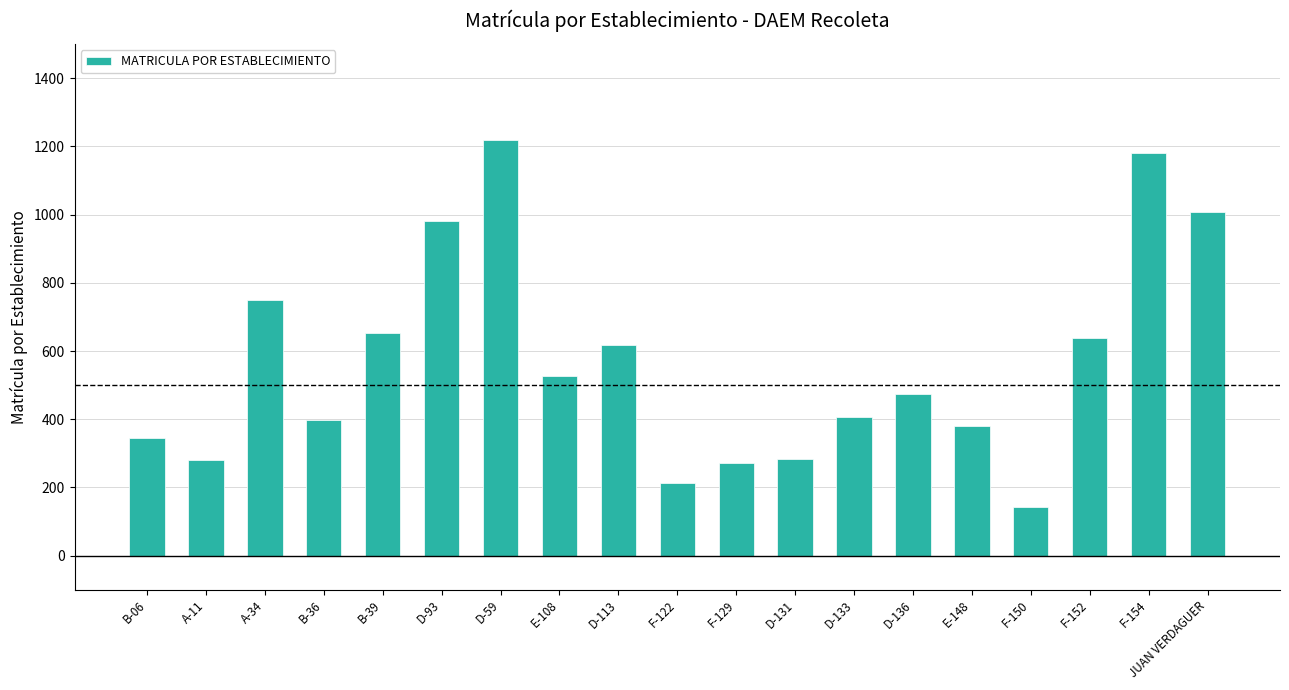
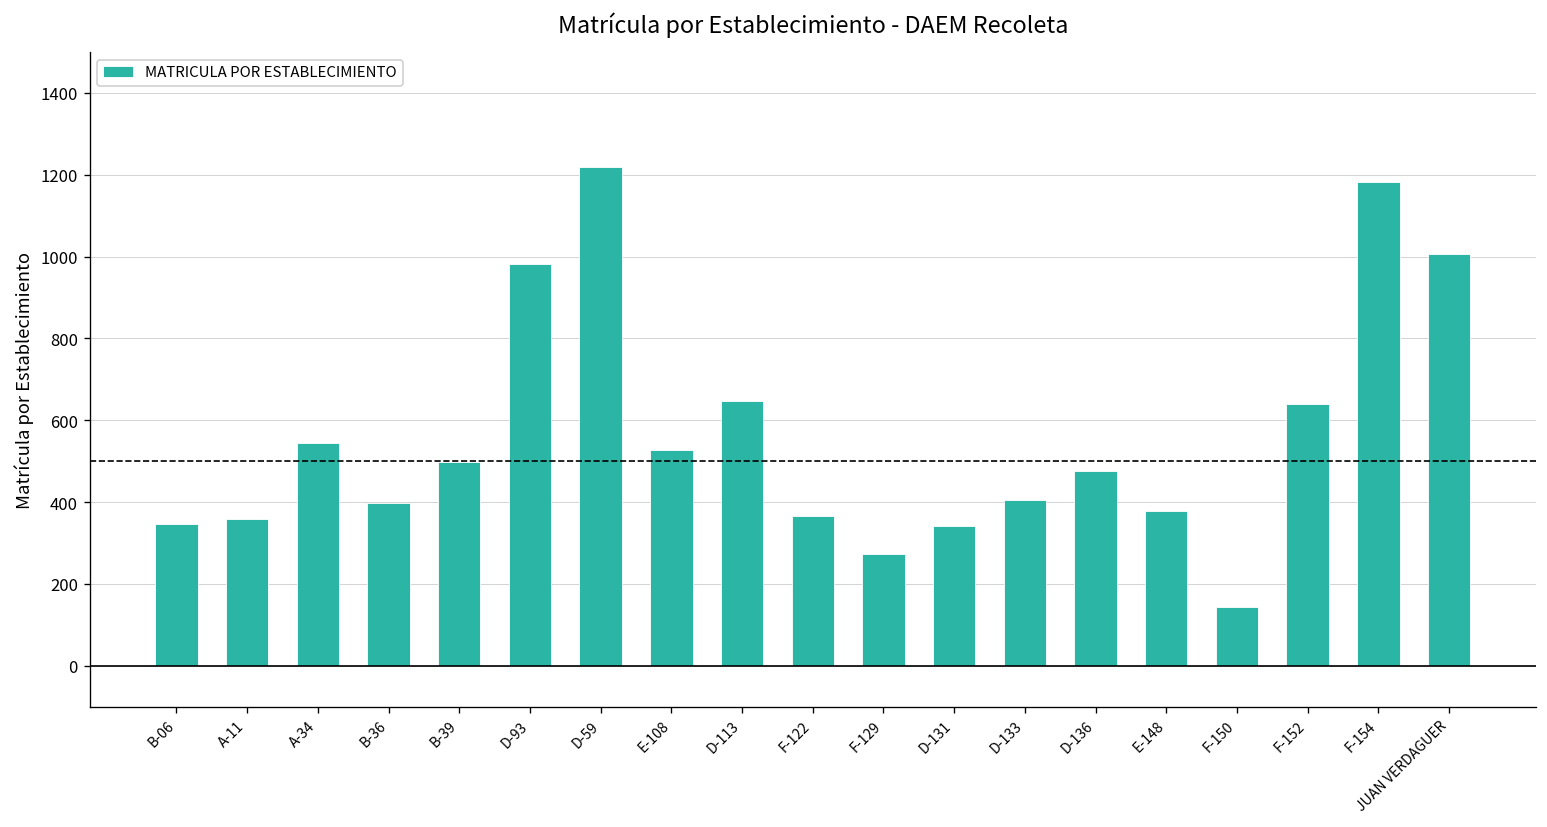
A-11: 280 -> 360
A-34: 750 -> 540
B-39: 650 -> 500
D-113: 620 -> 650
F-122: 210 -> 370
D-131: 280 -> 340
